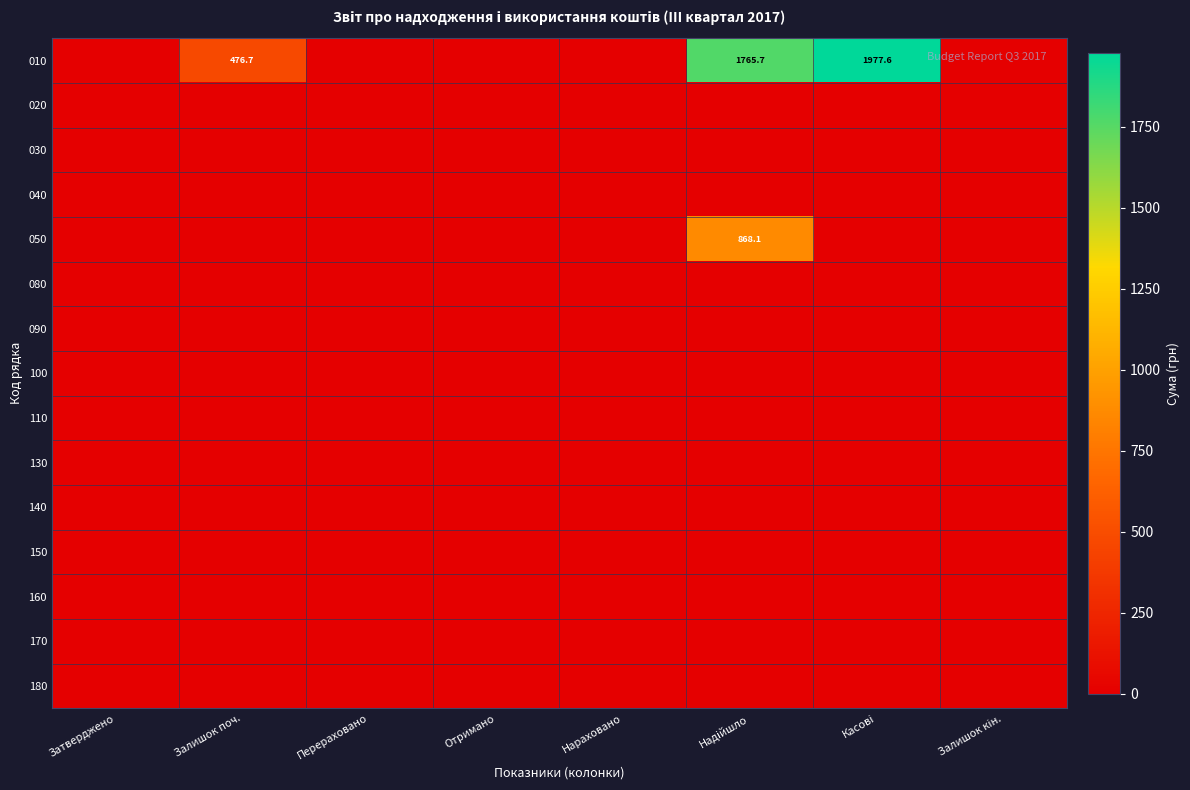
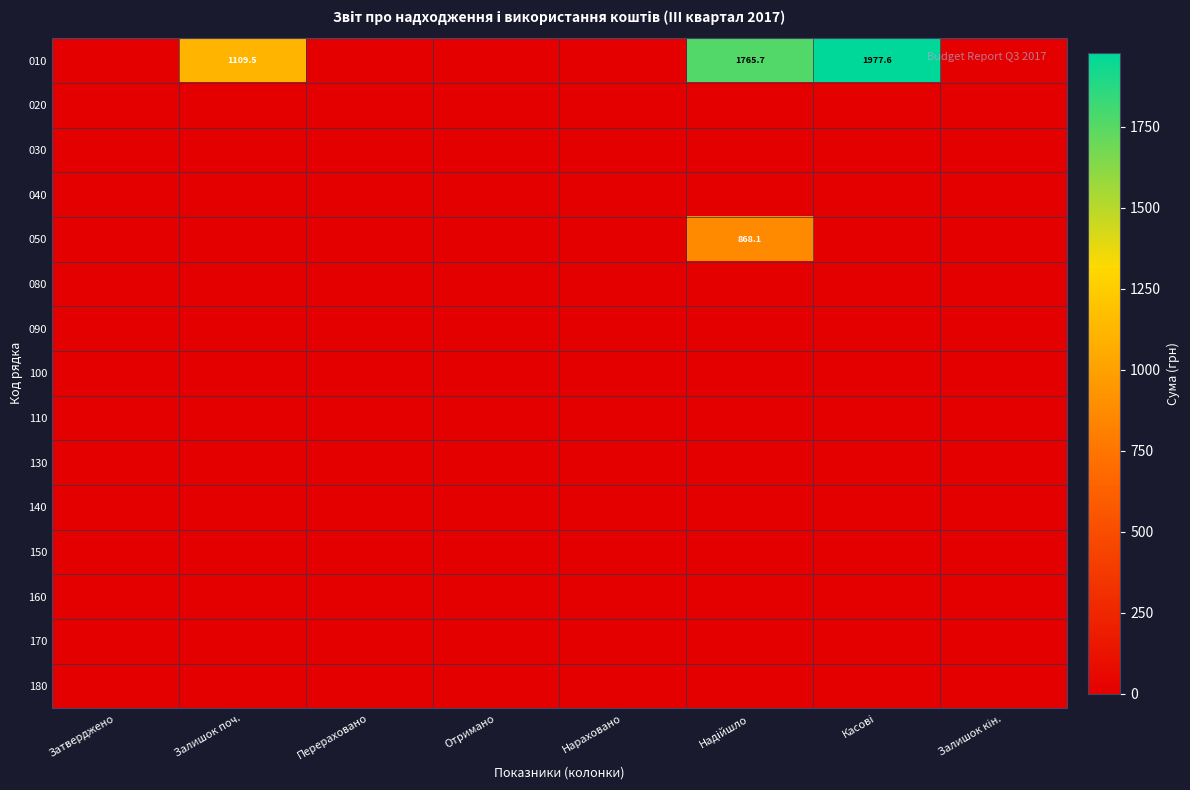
010, Залишок поч.: 476.7 -> 1109.5
